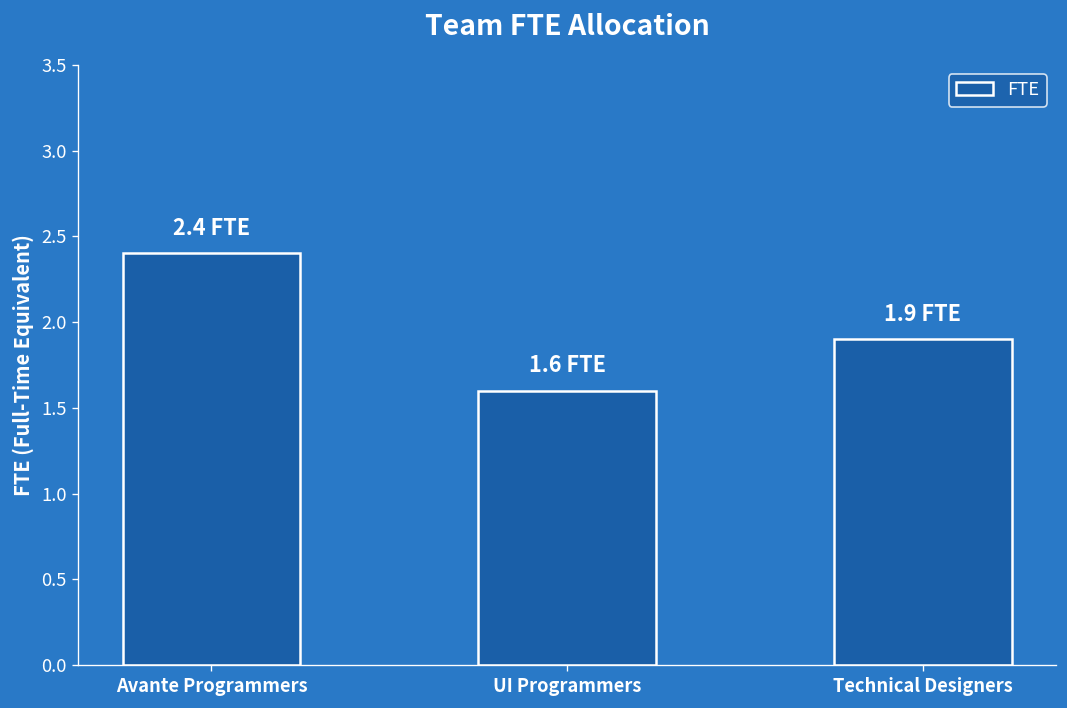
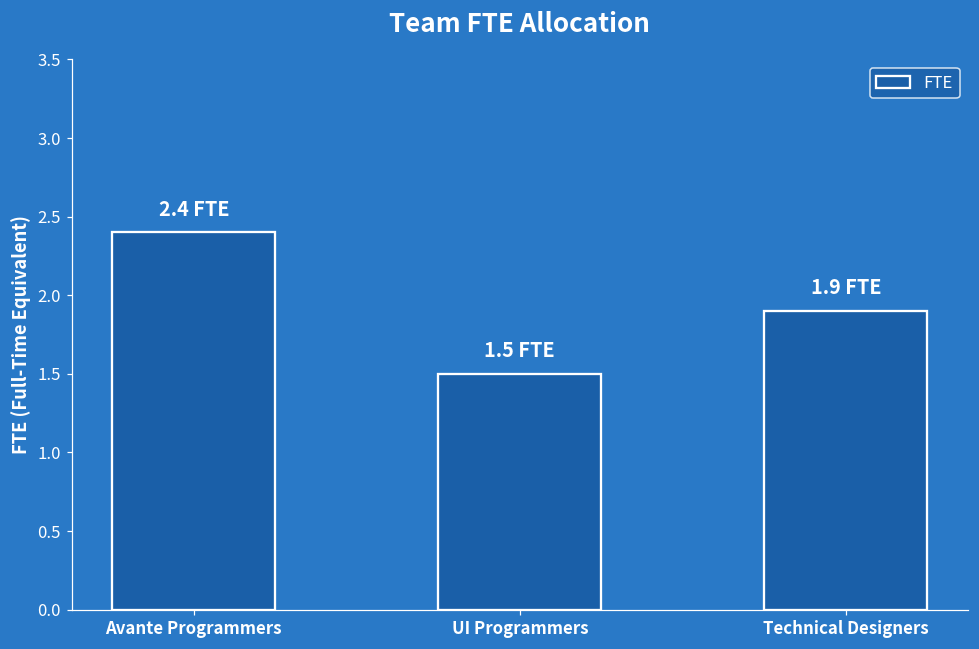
UI Programmers: 1.6 -> 1.5
